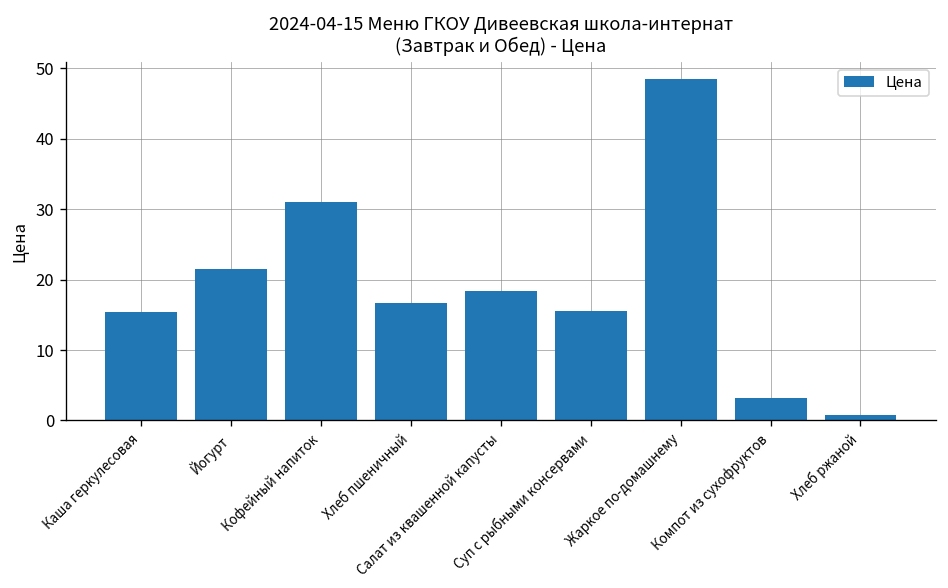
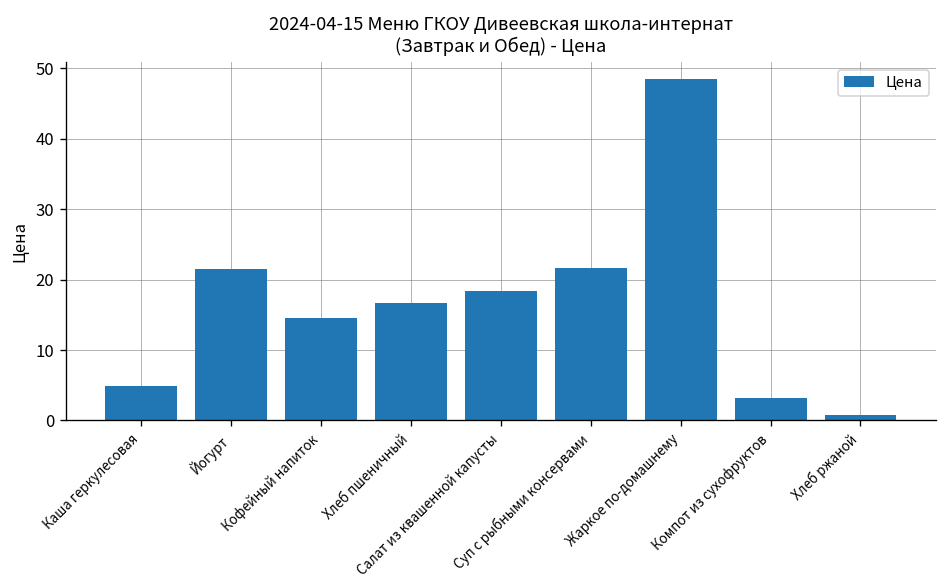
Каша геркулесовая: 15 -> 5
Кофейный напиток: 31 -> 15
Суп с рыбными консервами: 16 -> 22
